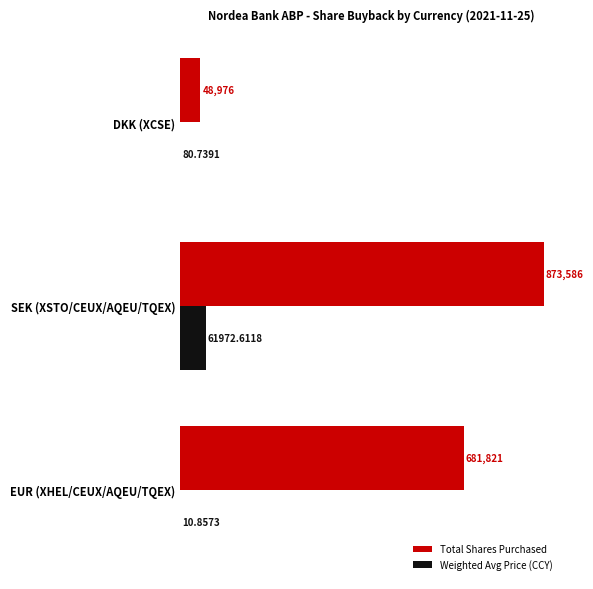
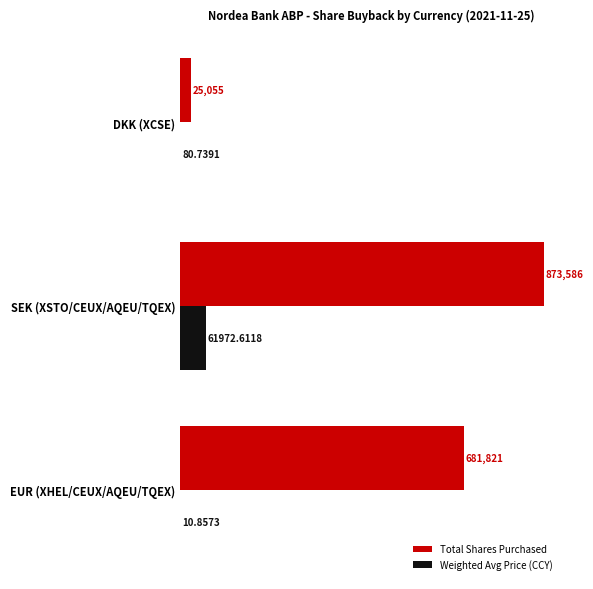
Total Shares Purchased, DKK (XCSE): 48,976 -> 25,055
